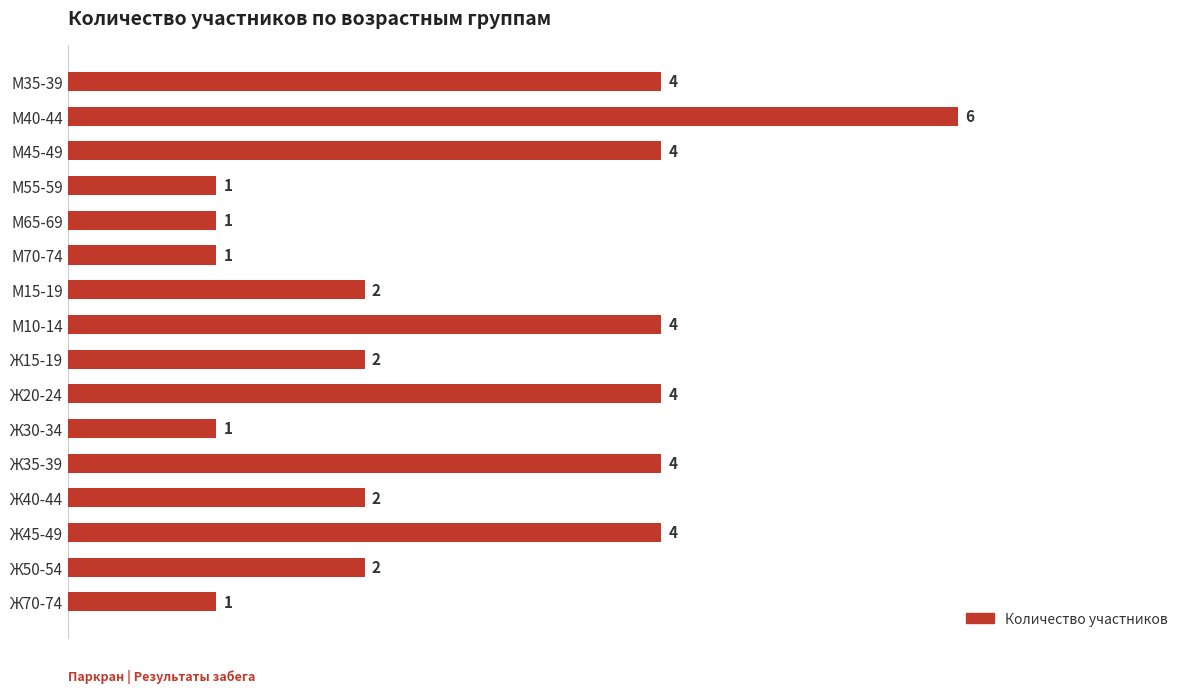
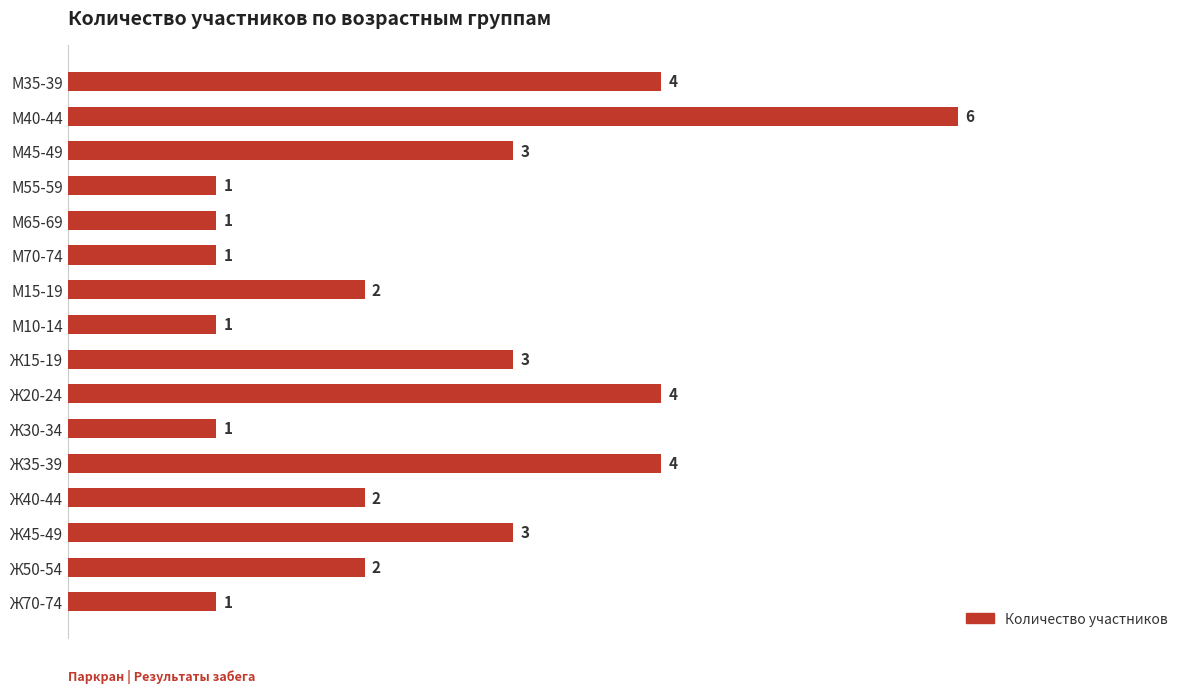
М45-49: 4 -> 3
М10-14: 4 -> 1
Ж15-19: 2 -> 3
Ж45-49: 4 -> 3
